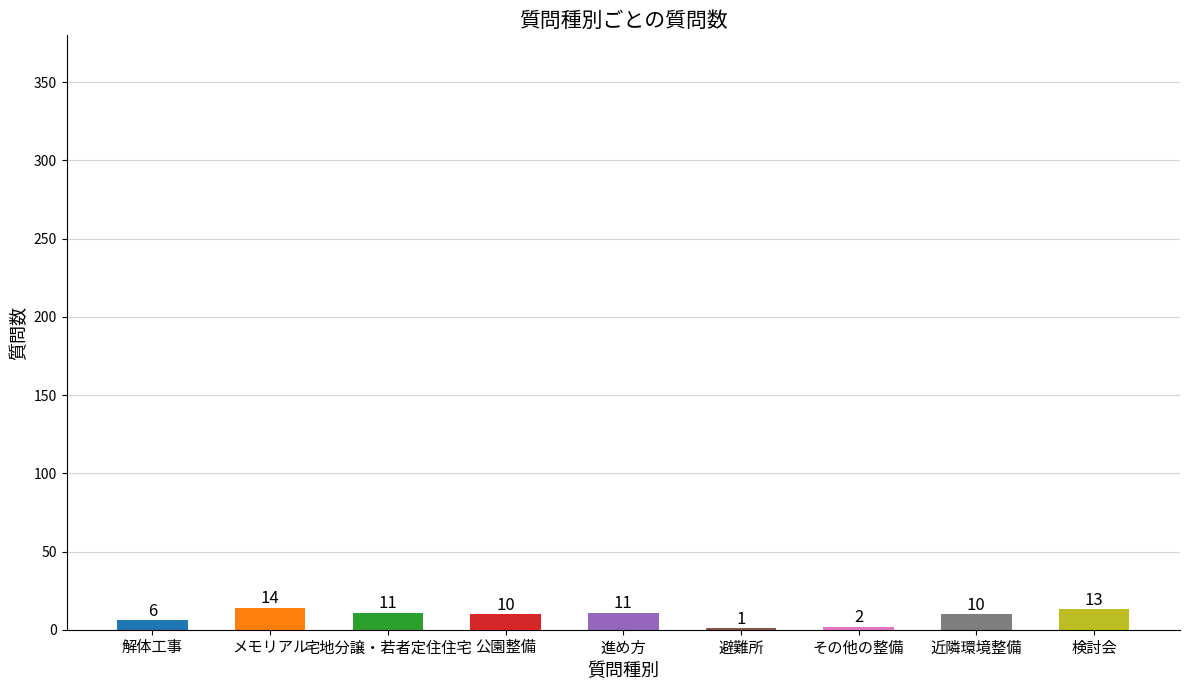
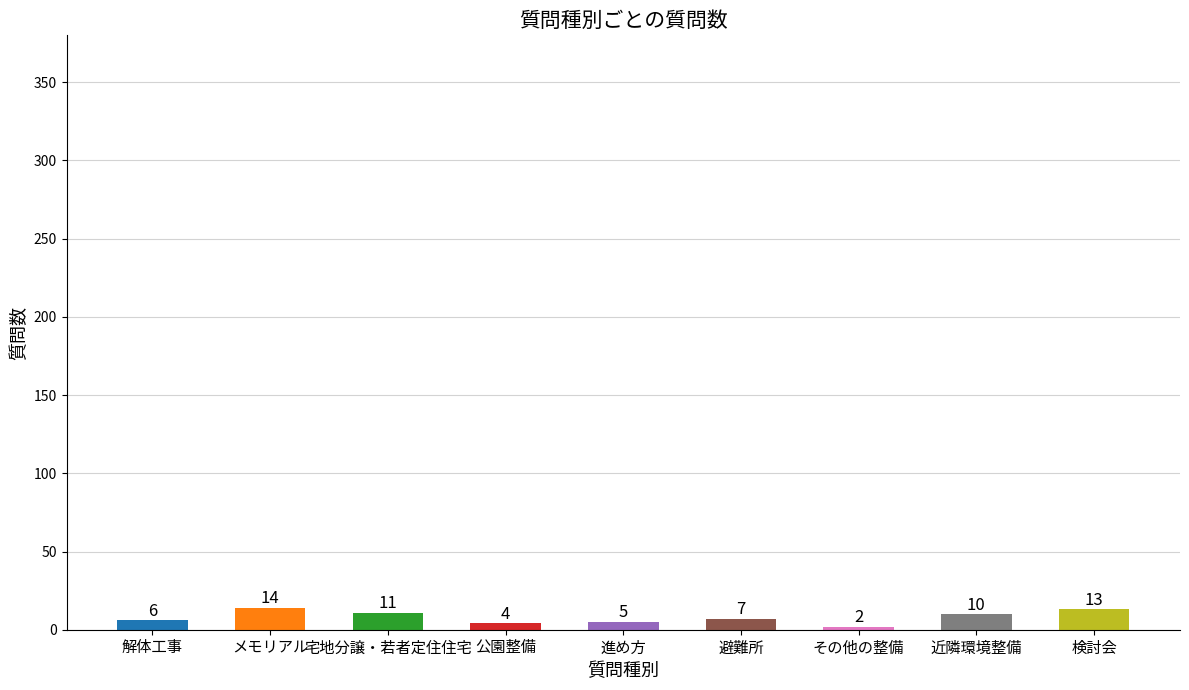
公園整備: 10 -> 4
進め方: 11 -> 5
避難所: 1 -> 7
